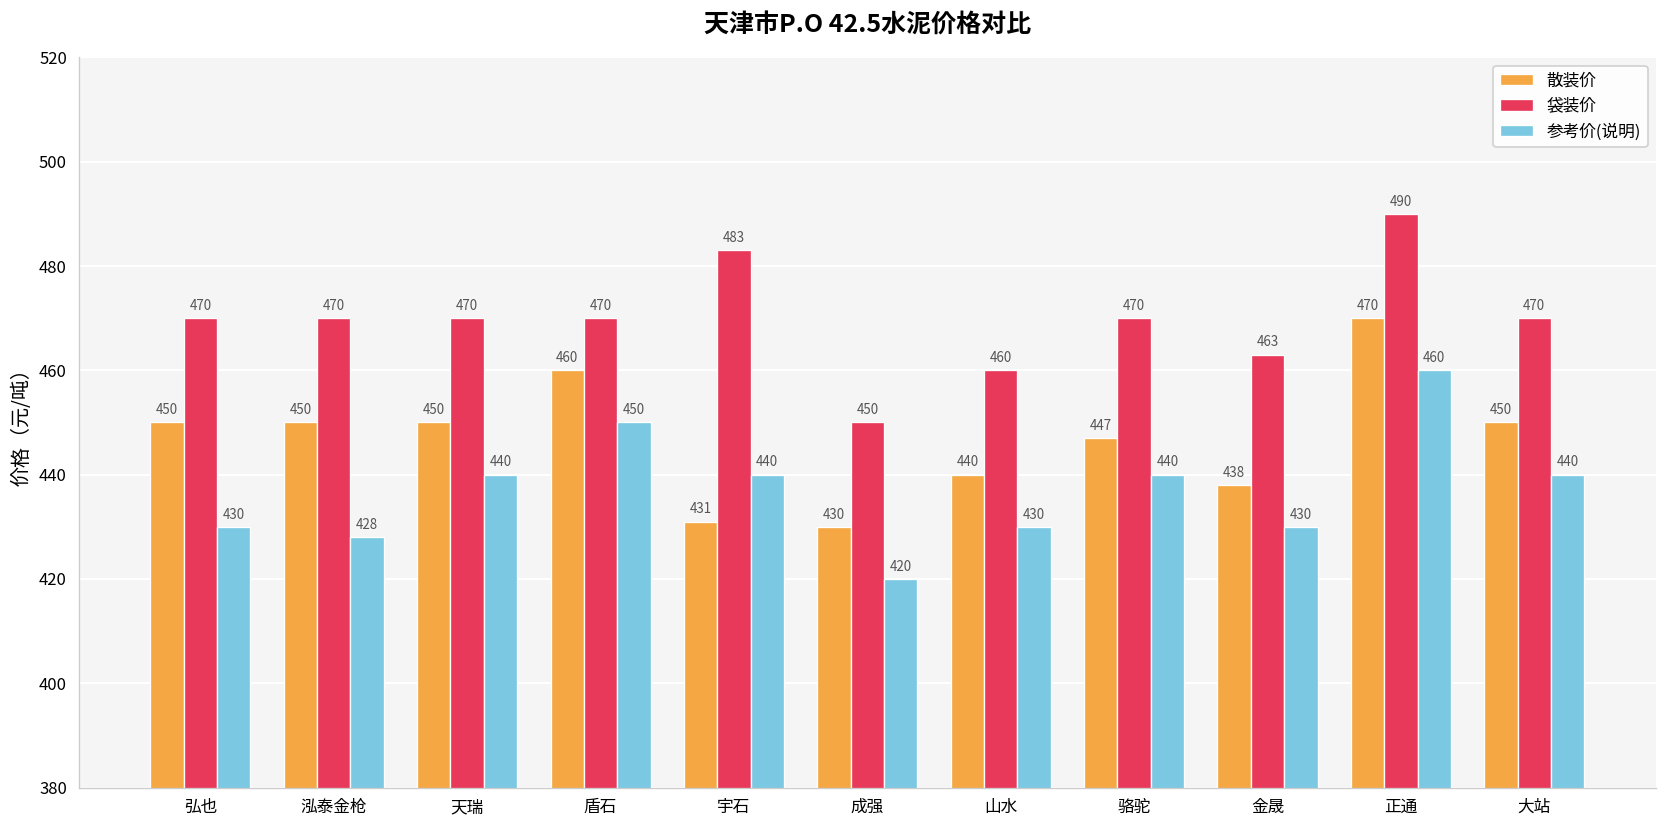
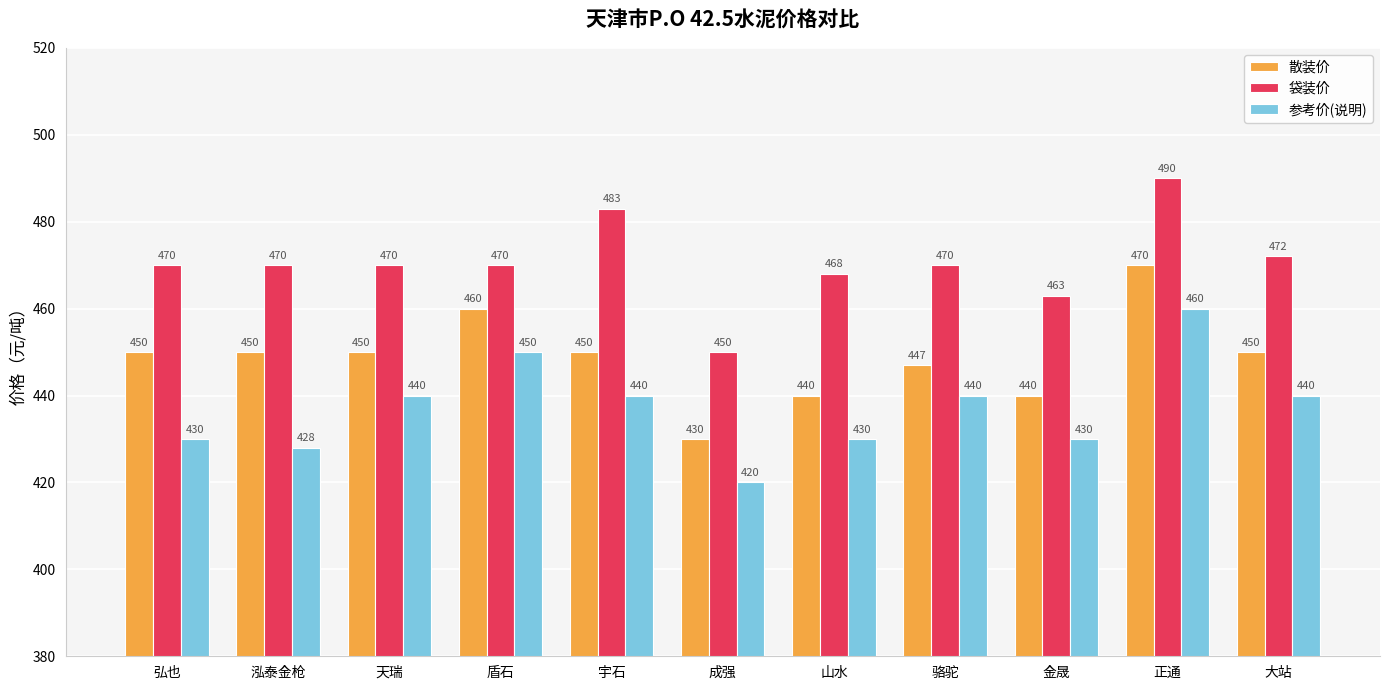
散装价, 宇石: 431 -> 450
袋装价, 山水: 460 -> 468
散装价, 金晟: 438 -> 440
袋装价, 大站: 470 -> 472
